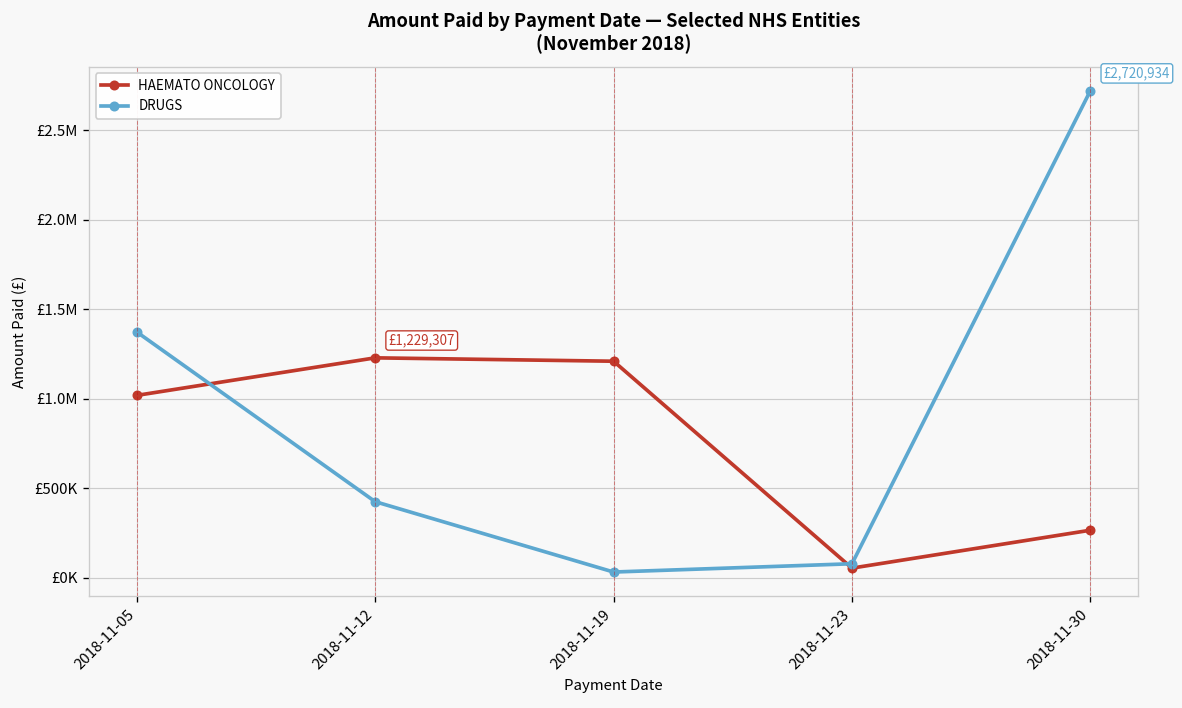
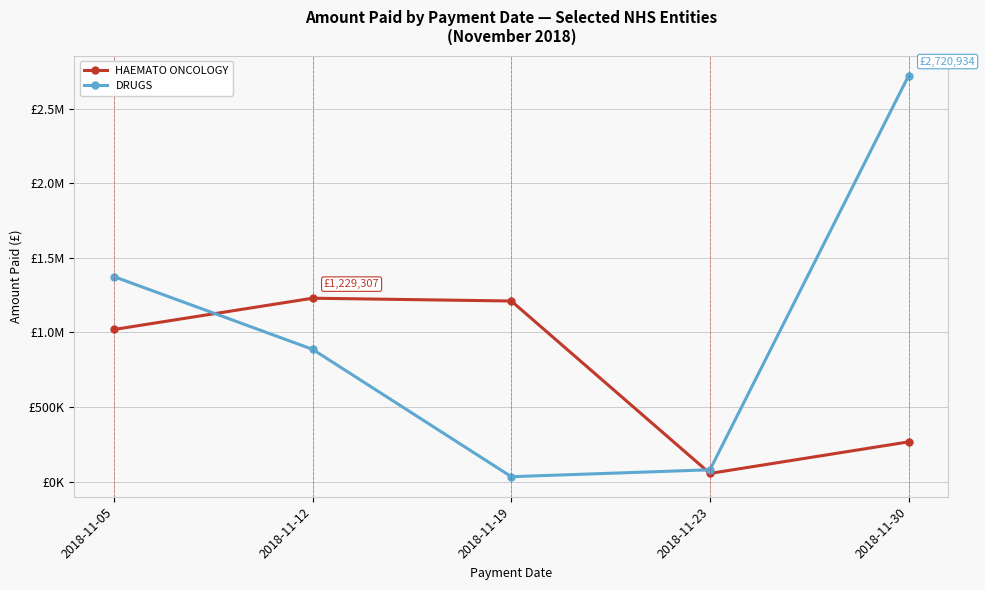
DRUGS, 2018-11-12: £430000 -> £890000
